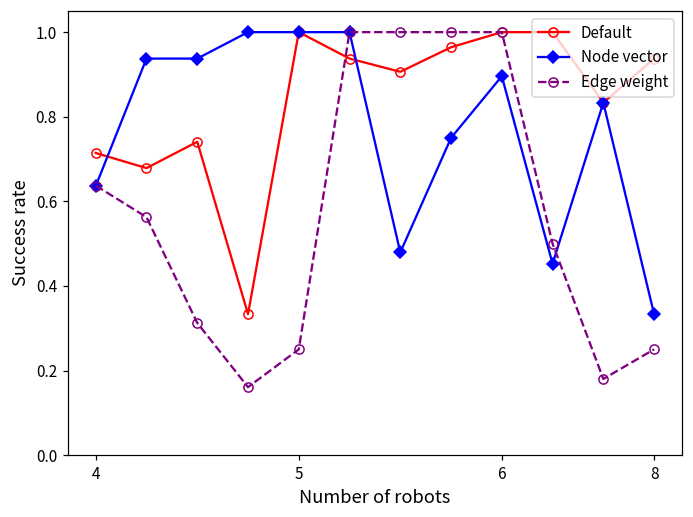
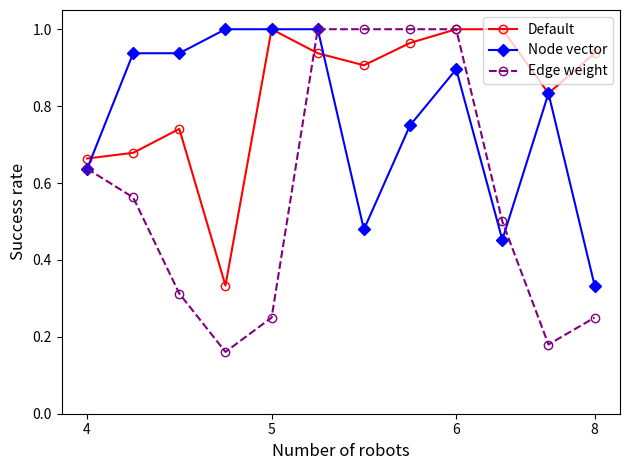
Default, 4: 0.71 -> 0.66
